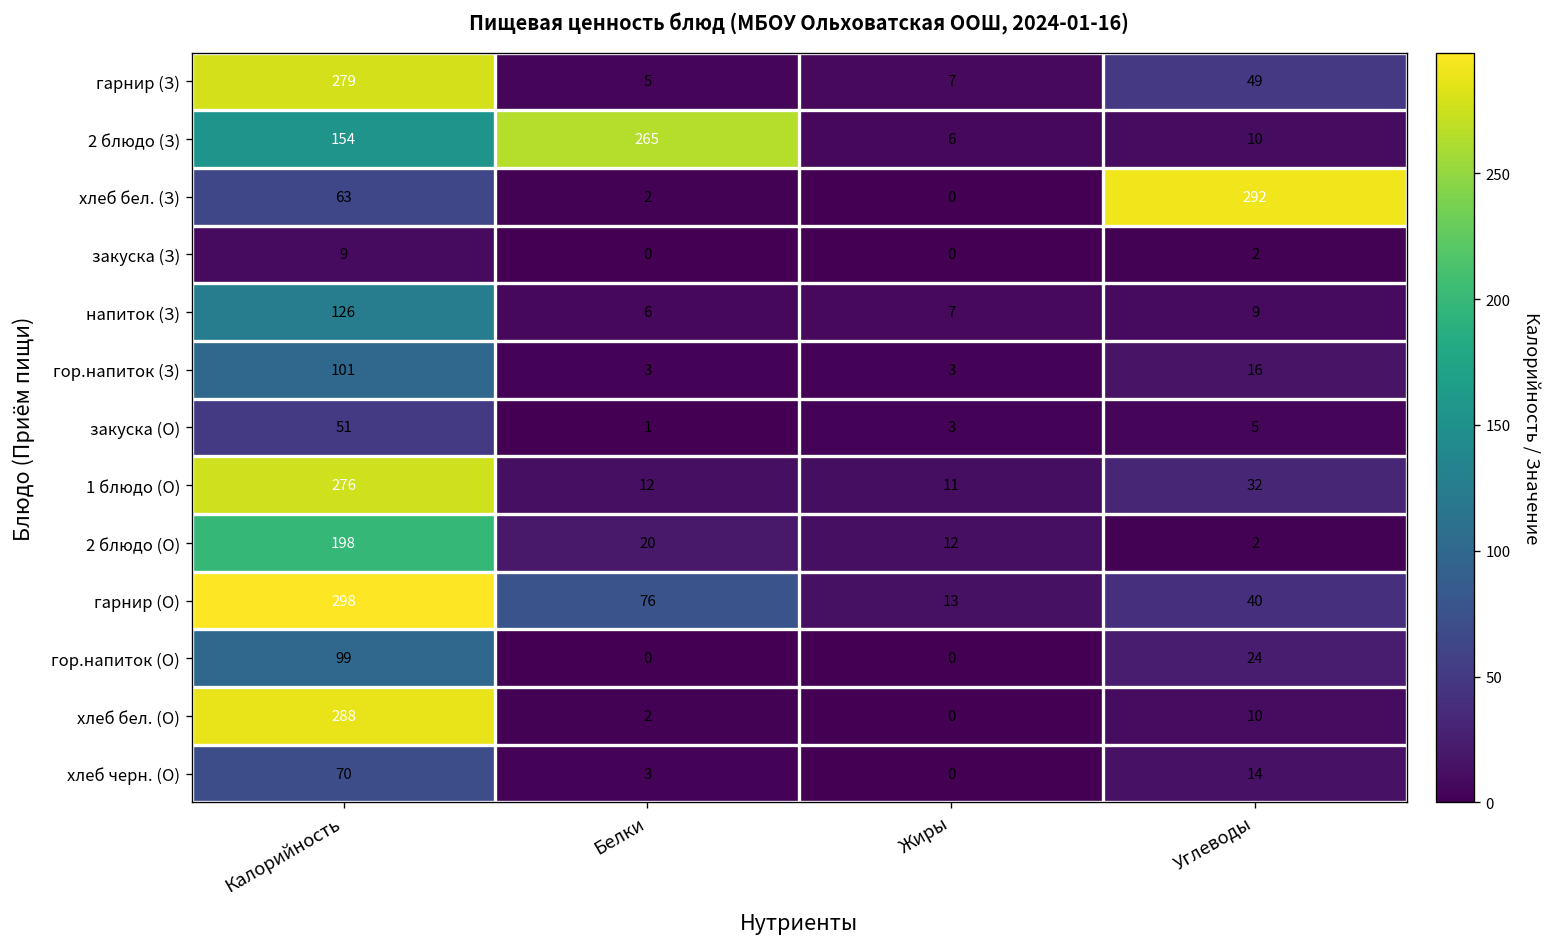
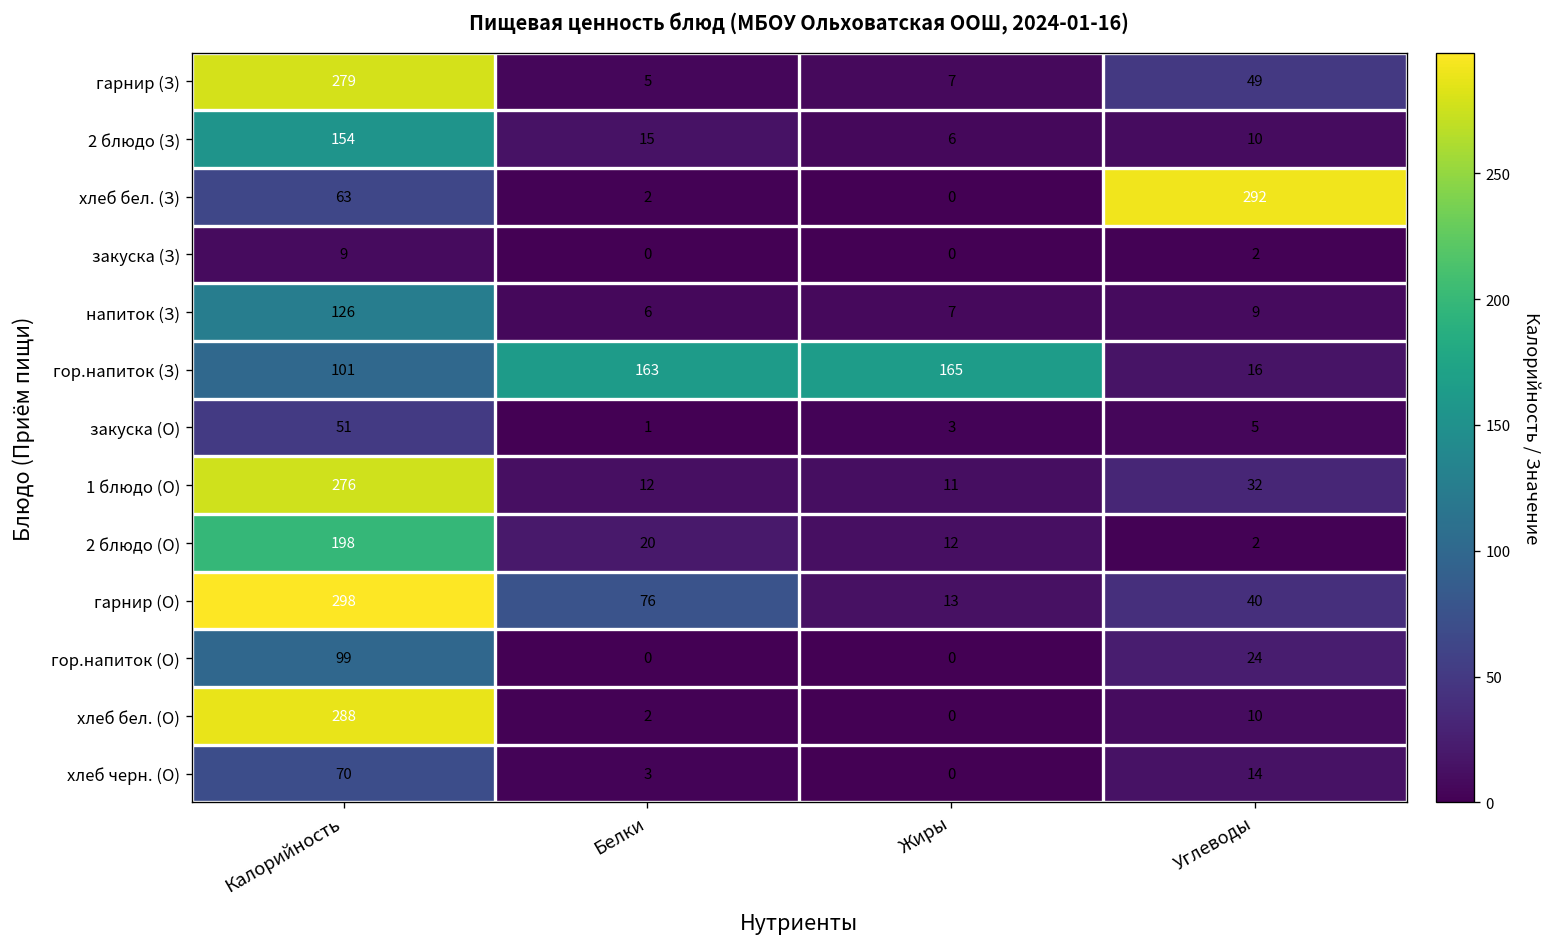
2 блюдо (З), Белки: 265 -> 15
гор.напиток (З), Белки: 3 -> 163
гор.напиток (З), Жиры: 3 -> 165
